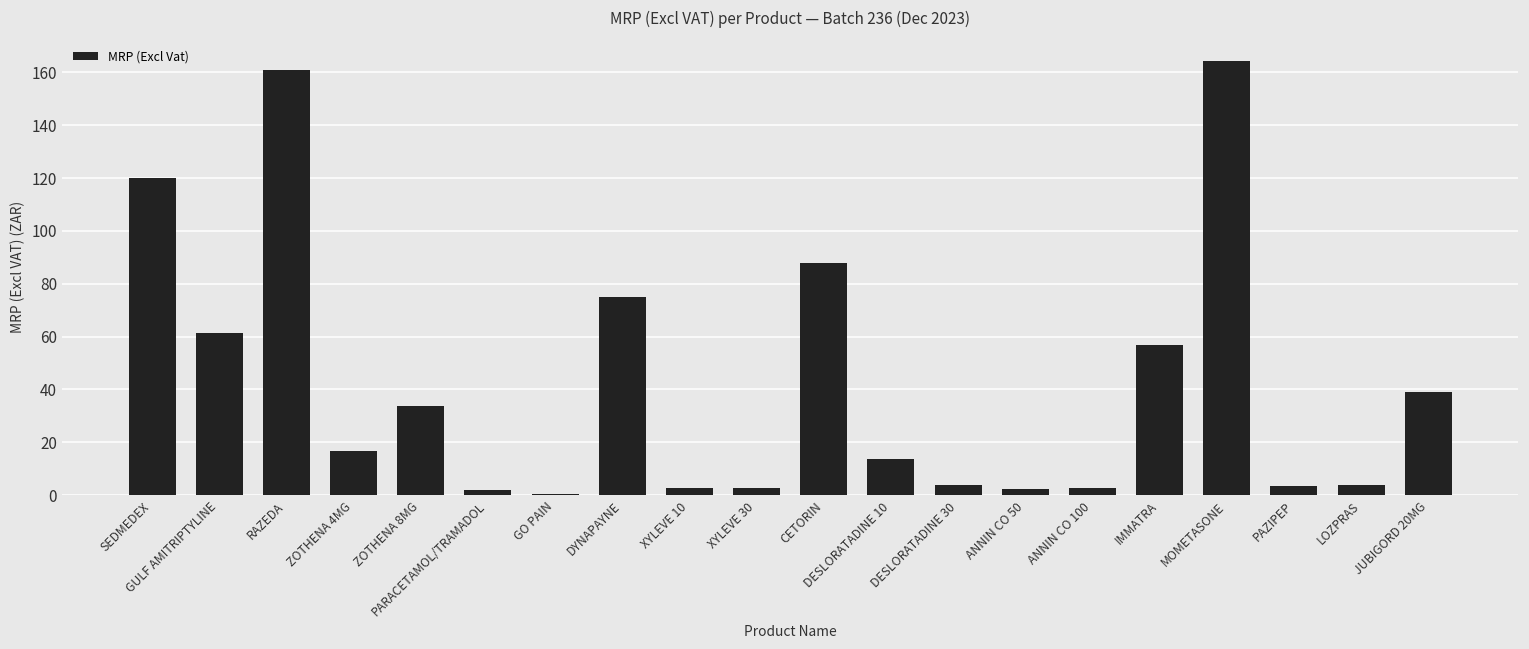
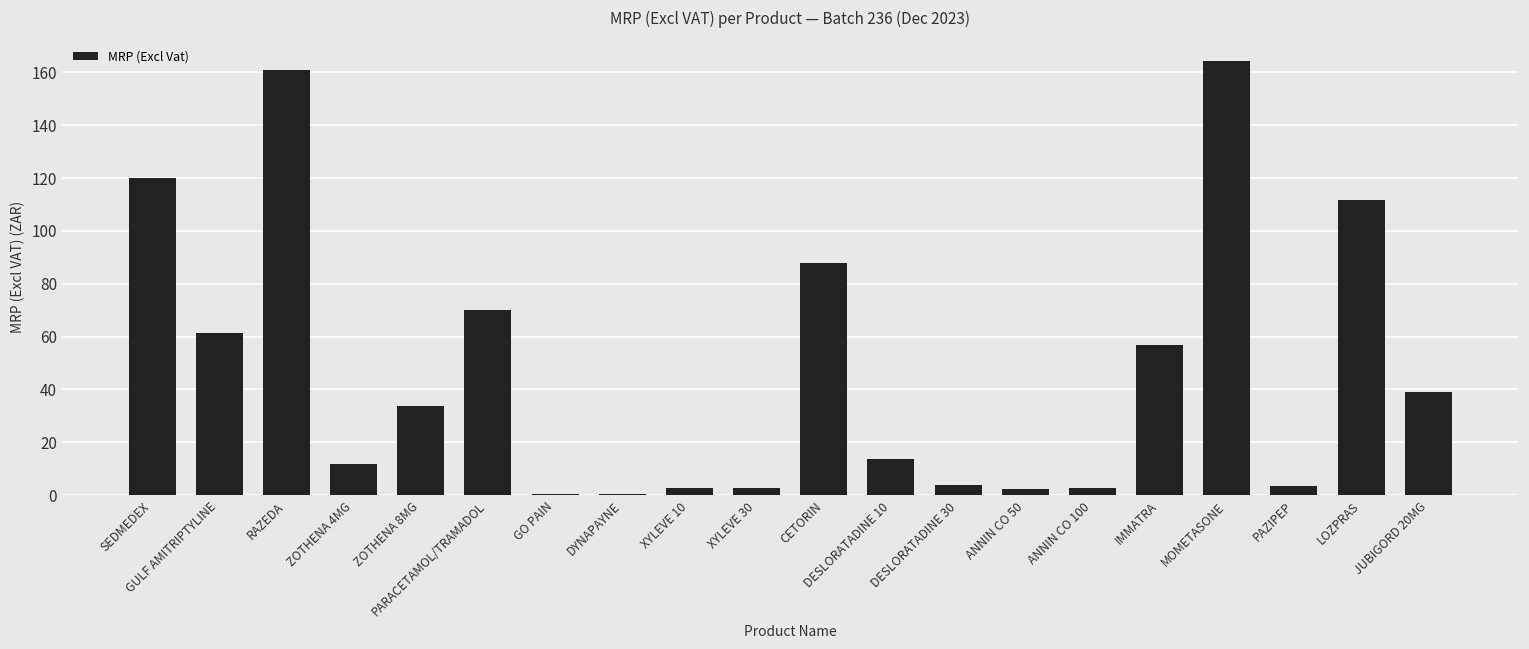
ZOTHENA 4MG: 17 -> 12
PARACETAMOL/TRAMADOL: 2 -> 70
DYNAPAYNE: 75 -> 0
LOZPRAS: 4 -> 112
